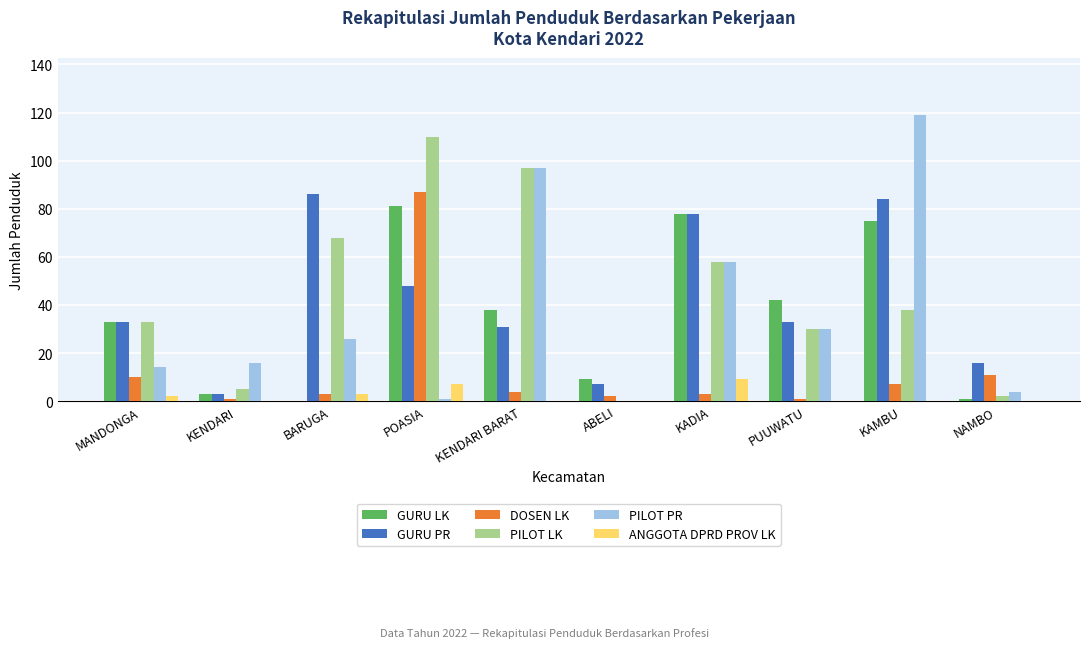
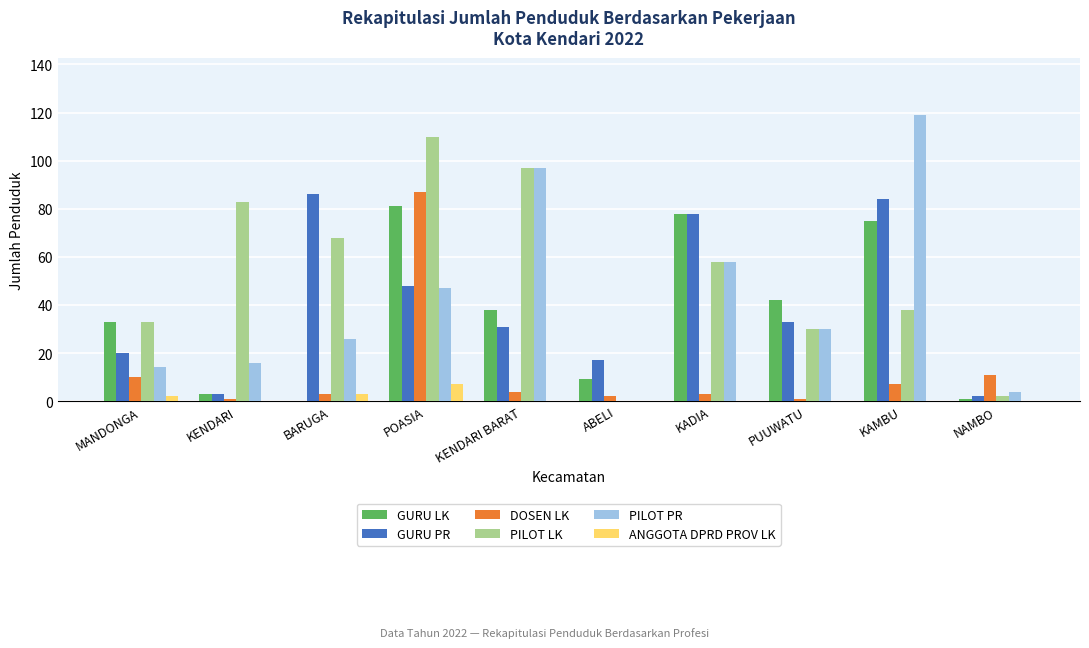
GURU PR, MANDONGA: 33 -> 20
PILOT LK, KENDARI: 5 -> 83
PILOT PR, POASIA: 1 -> 47
GURU PR, ABELI: 7 -> 17
ANGGOTA DPRD PROV LK, KADIA: 9 -> 0
GURU PR, NAMBO: 16 -> 2
